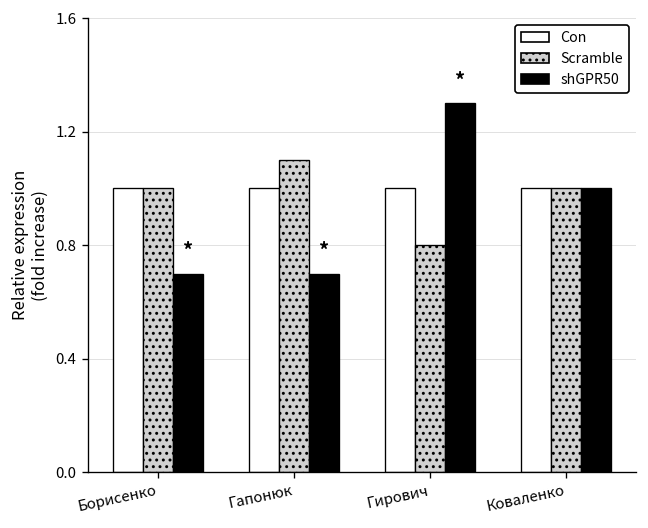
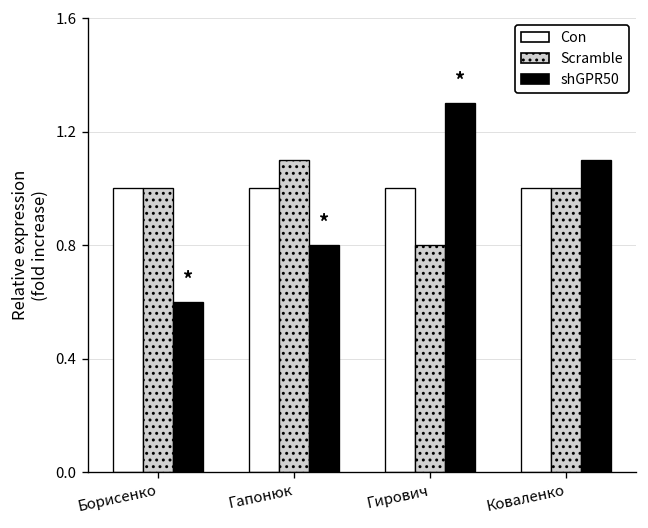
shGPR50, Борисенко: 0.7 -> 0.6
shGPR50, Гапонюк: 0.7 -> 0.8
shGPR50, Коваленко: 1.0 -> 1.1
